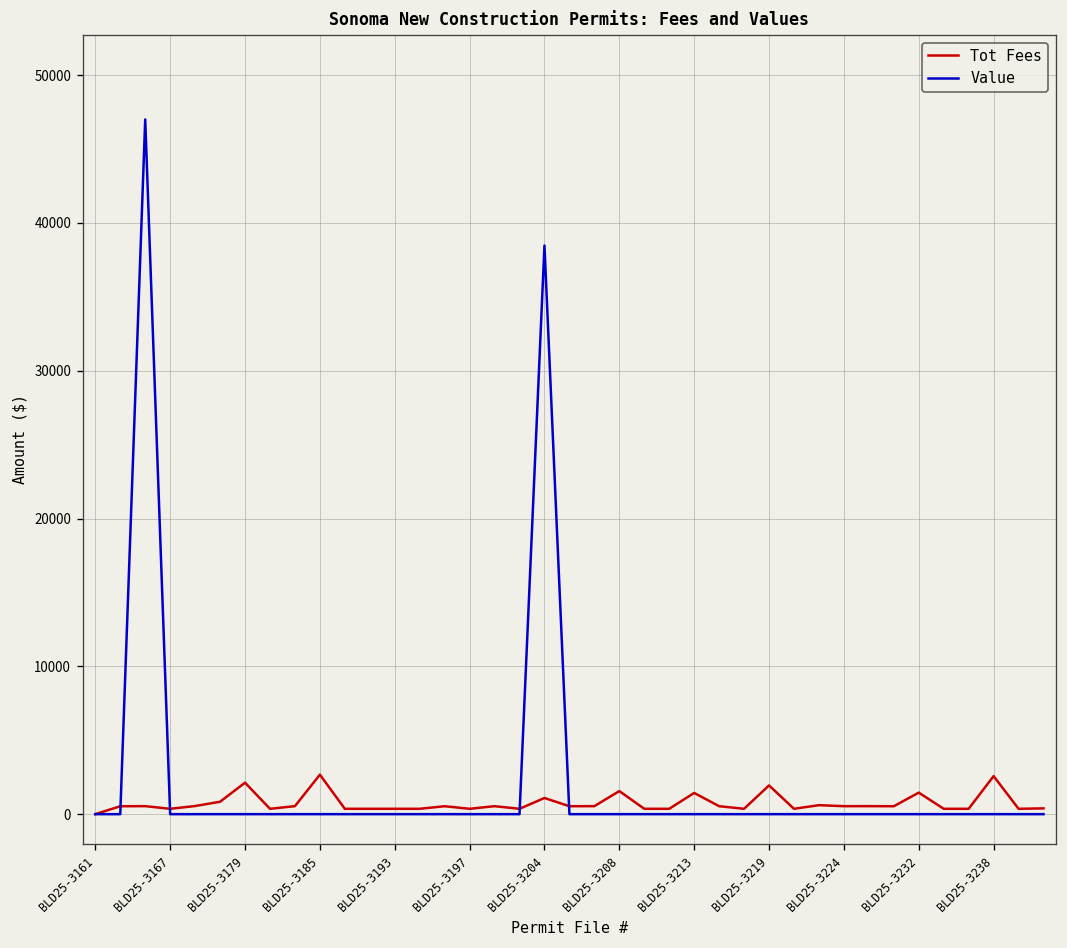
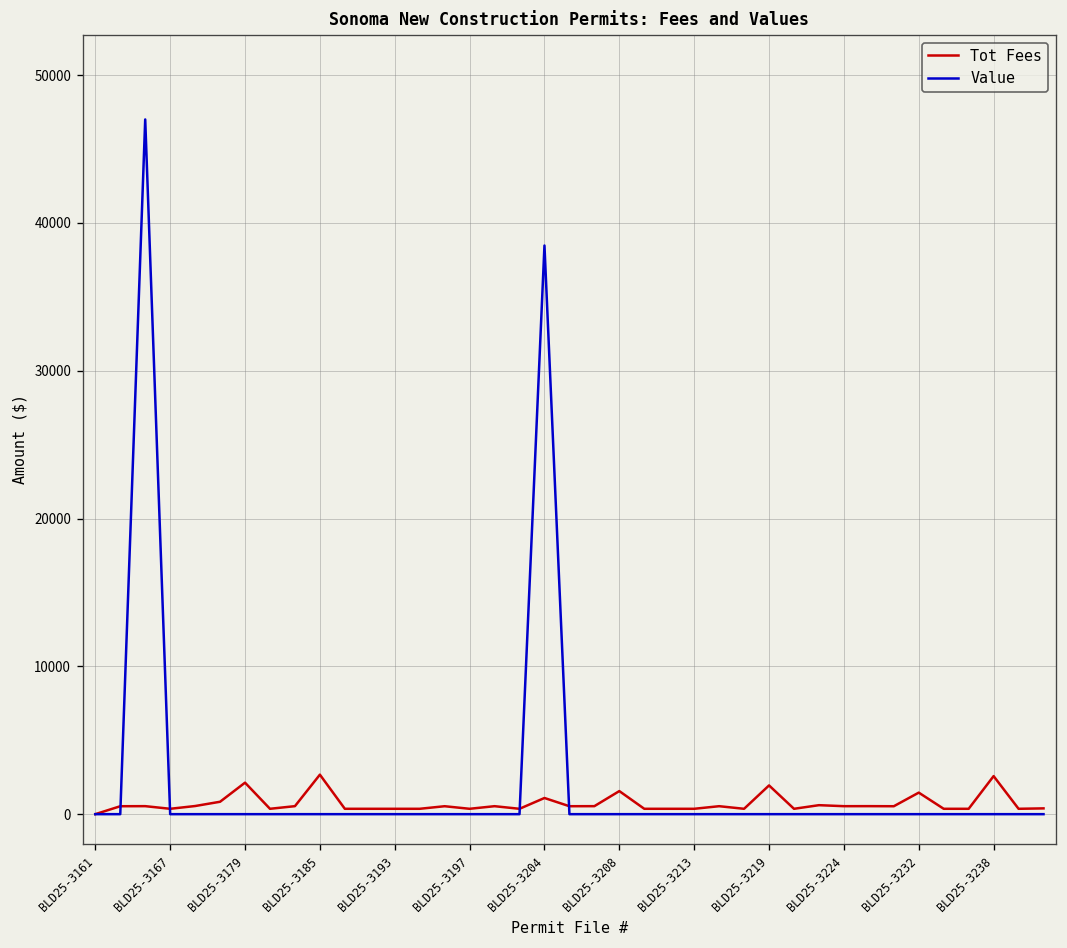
Tot Fees, BLD25-3213: 1400 -> 400
